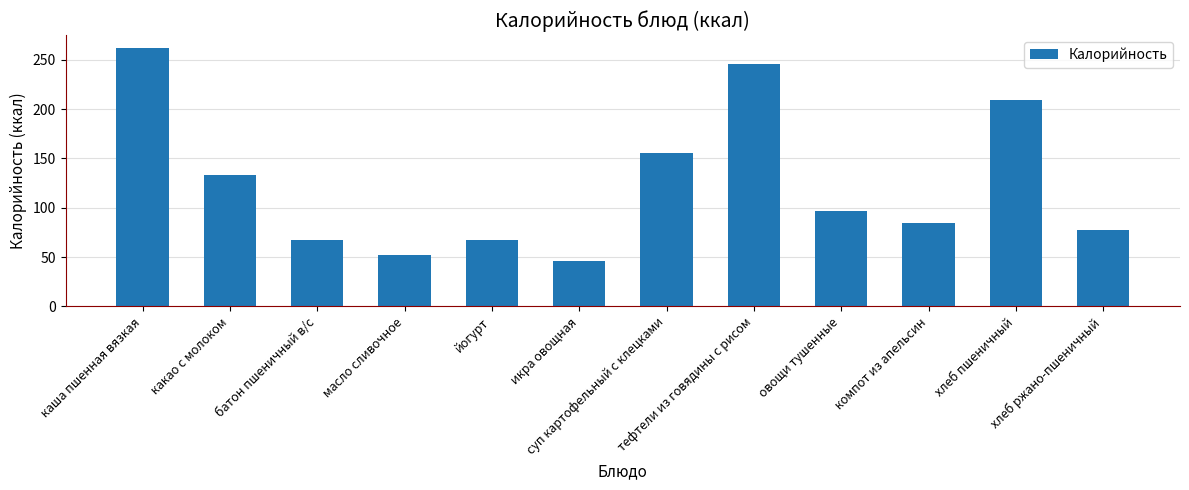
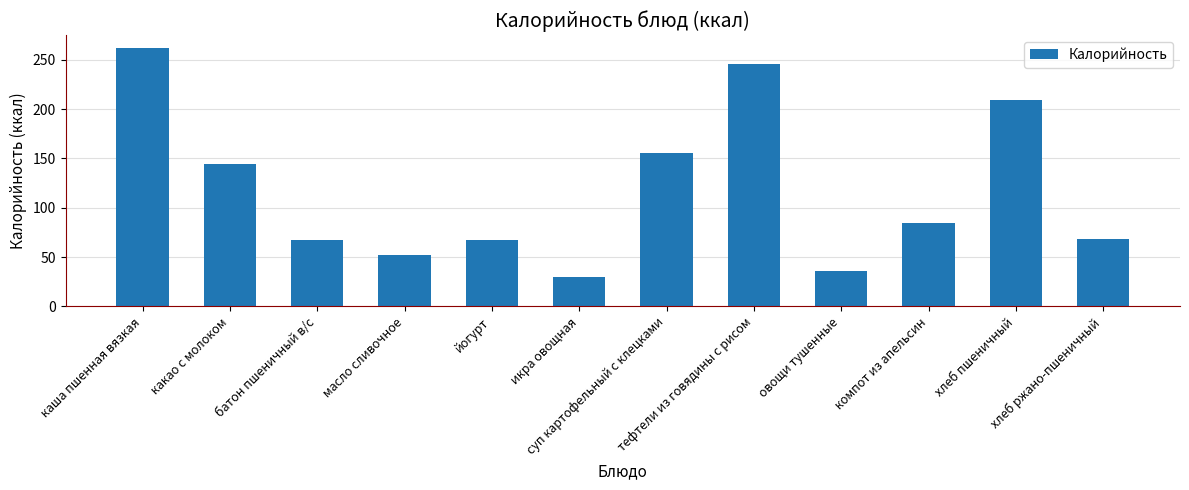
какао с молоком: 130 -> 140
икра овощная: 50 -> 30
овощи тушенные: 100 -> 40
хлеб ржано-пшеничный: 80 -> 70
